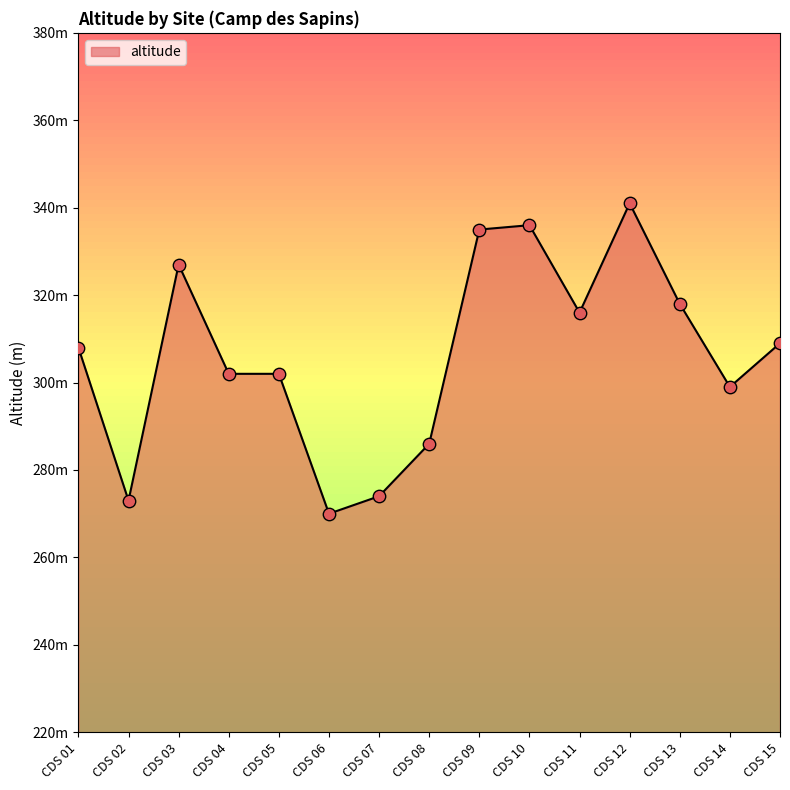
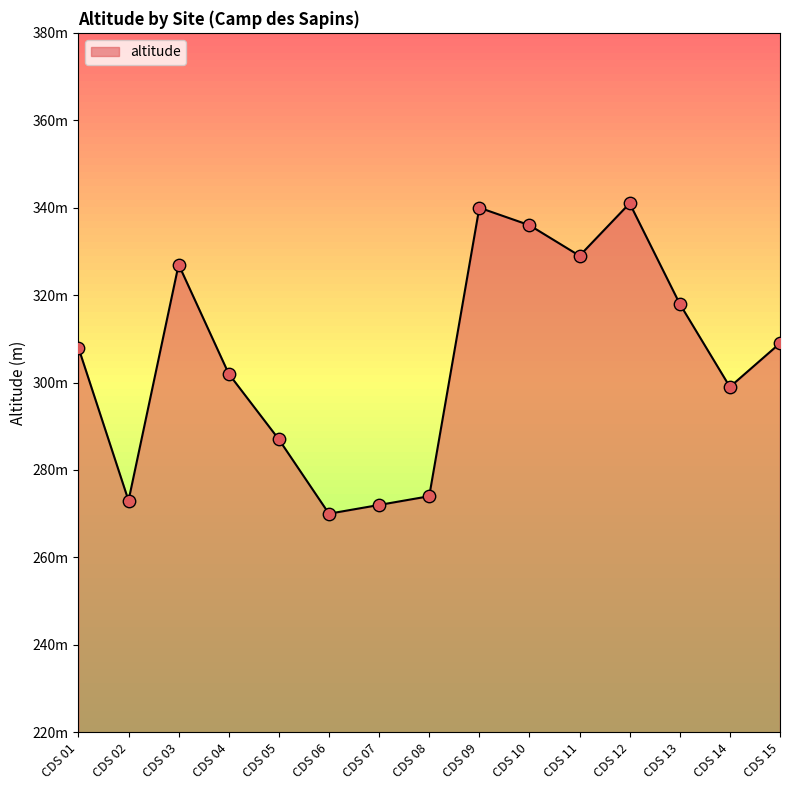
CDS 05: 302m -> 287m
CDS 07: 274m -> 272m
CDS 08: 286m -> 274m
CDS 09: 335m -> 340m
CDS 11: 316m -> 329m
